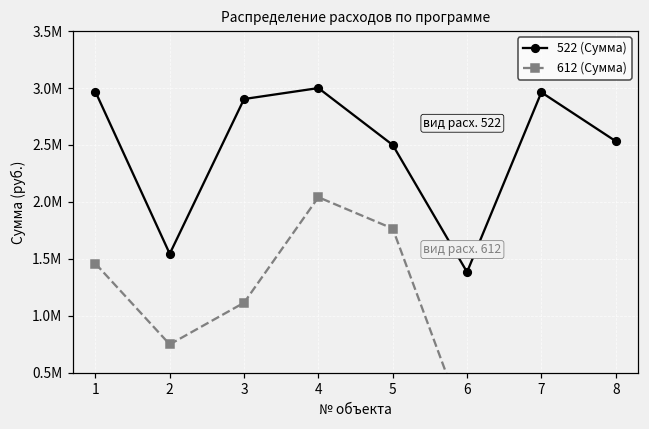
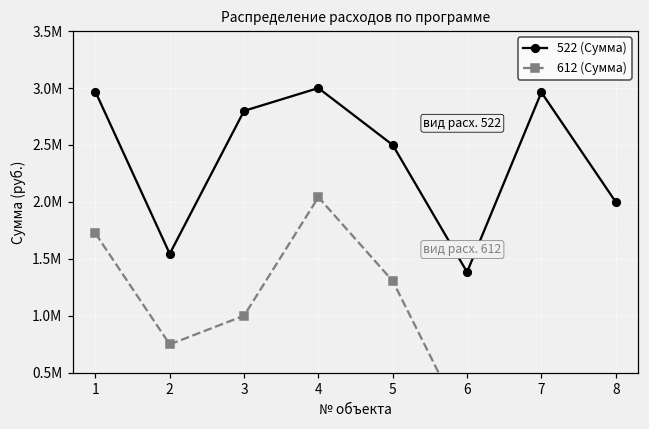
612 (Сумма), 1: 1460000 -> 1720000
522 (Сумма), 3: 2900000 -> 2800000
612 (Сумма), 3: 1110000 -> 1000000
612 (Сумма), 5: 1770000 -> 1300000
522 (Сумма), 8: 2530000 -> 2000000
